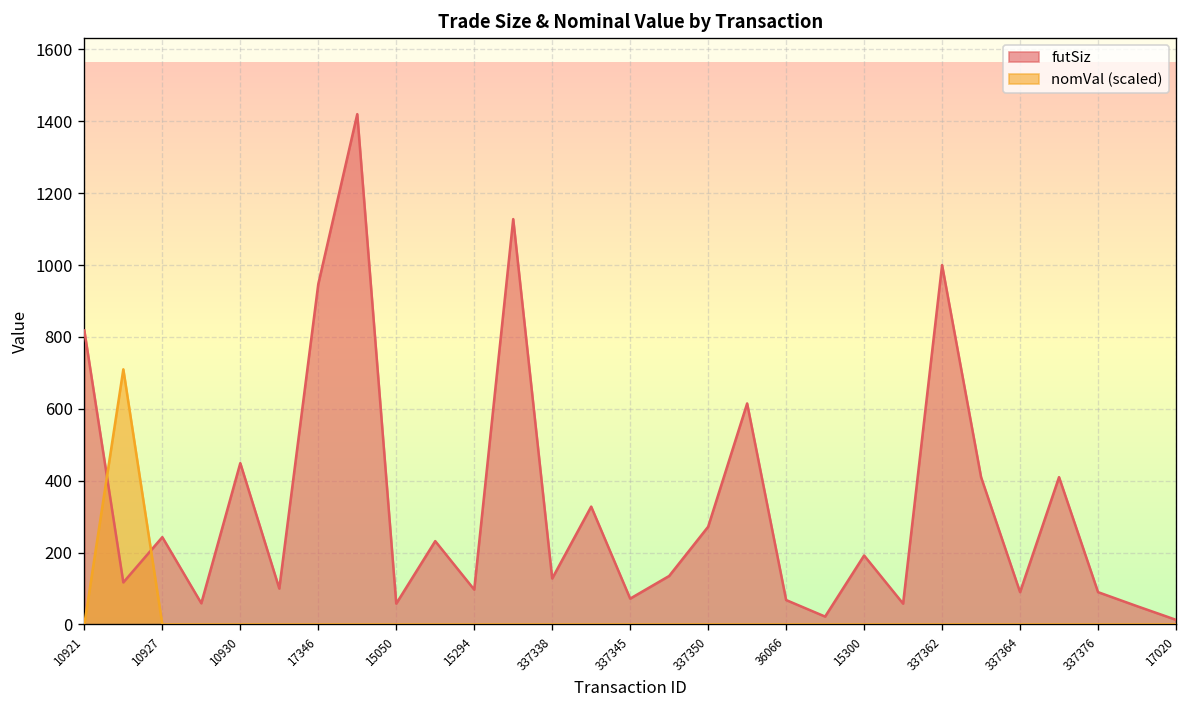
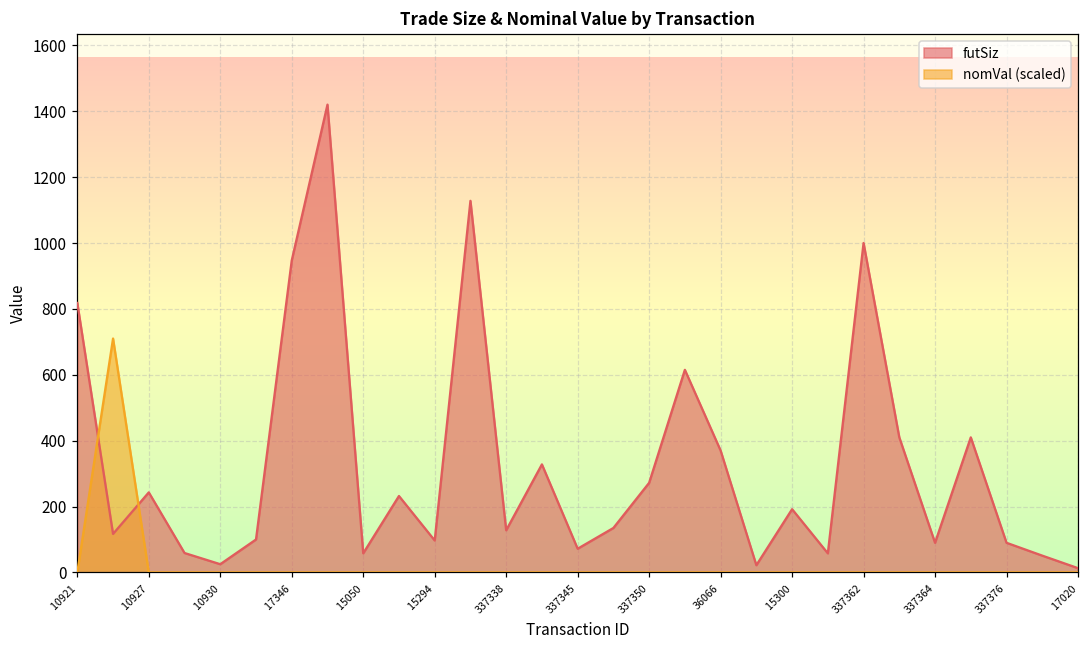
futSiz, 10930: 450 -> 30
futSiz, 36066: 70 -> 370
